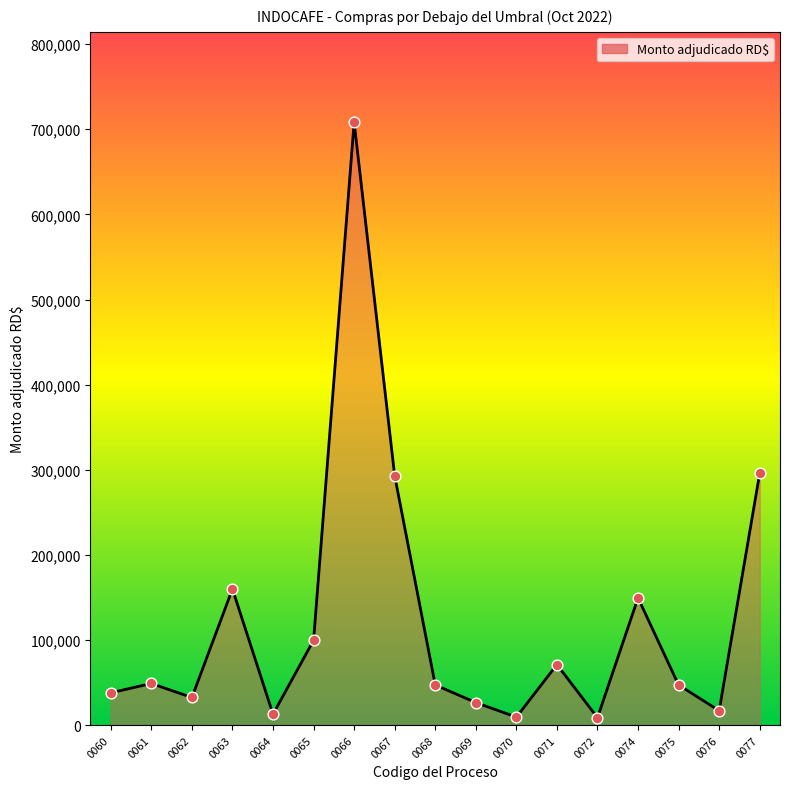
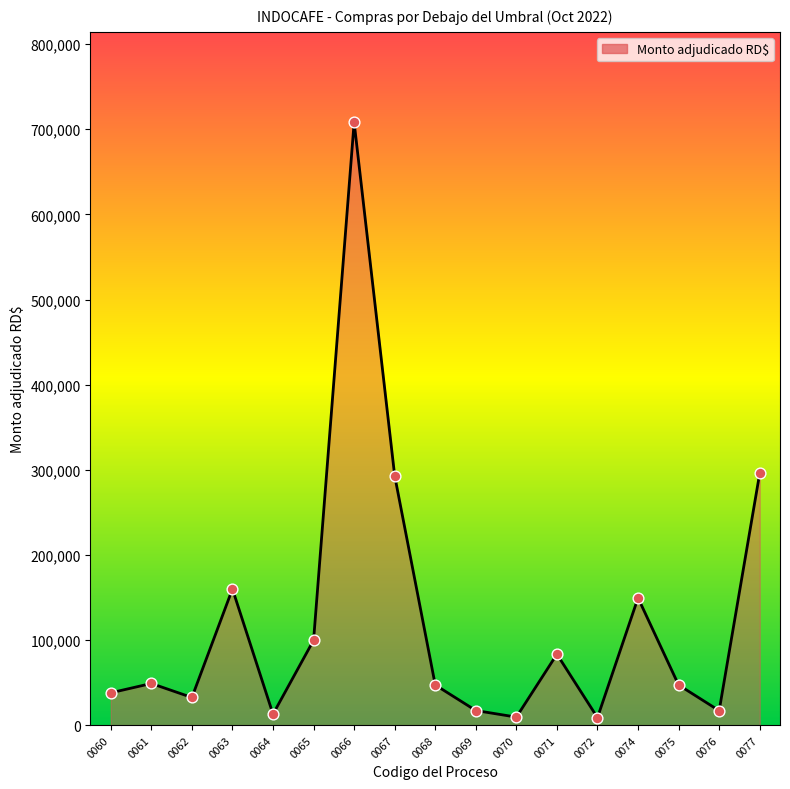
0069: 30,000 -> 20,000
0071: 70,000 -> 80,000
